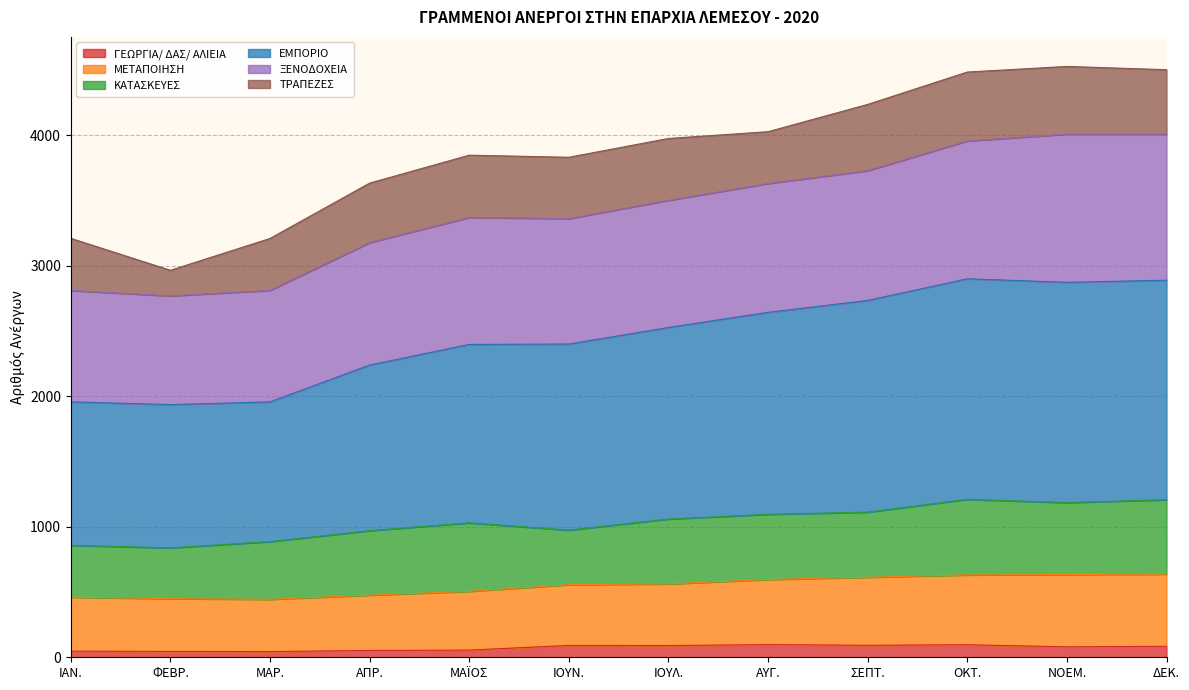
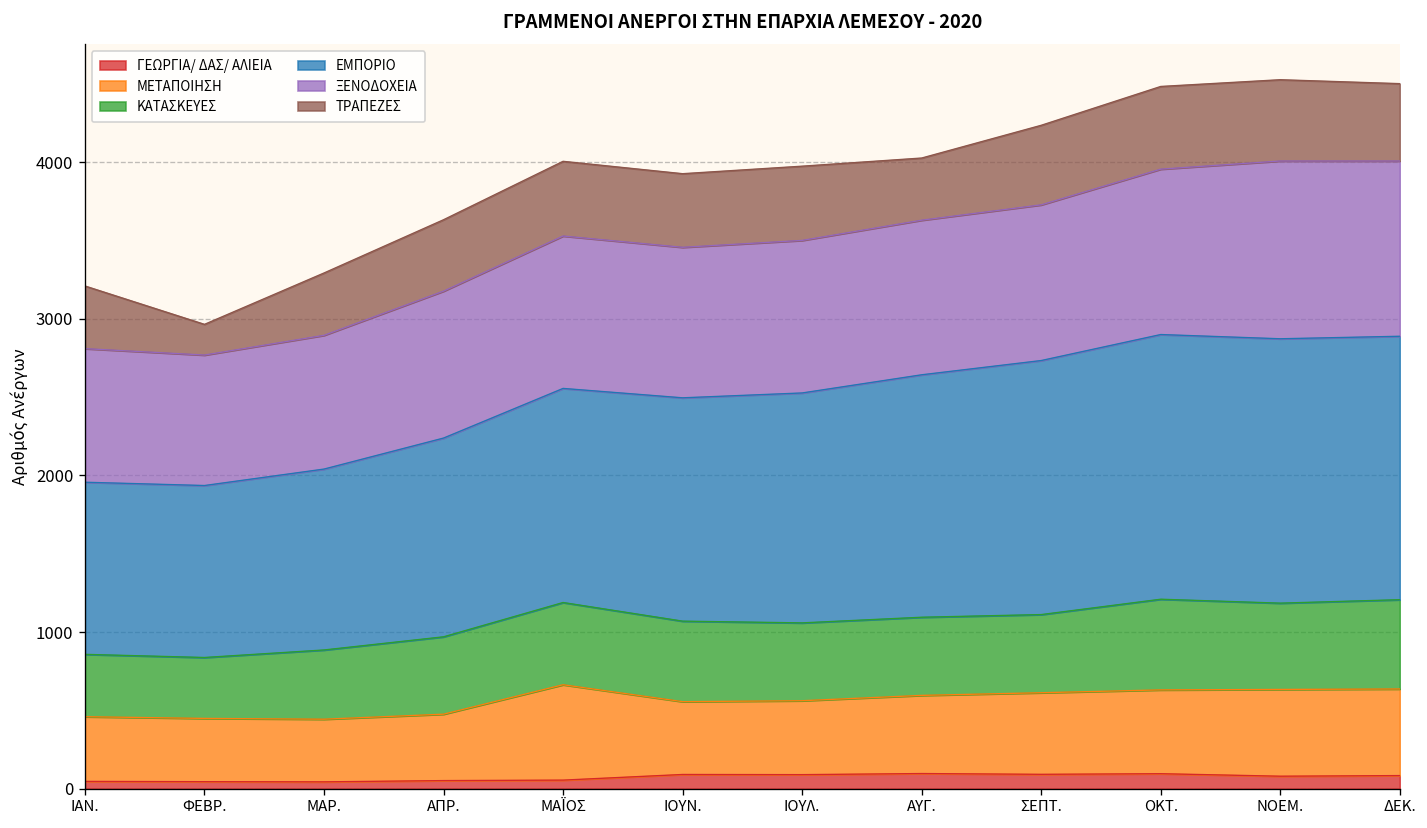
ΕΜΠΟΡΙΟ, ΜΑΡ.: 1070 -> 1160
ΜΕΤΑΠΟΙΗΣΗ, ΜΑΪΟΣ: 450 -> 610
ΚΑΤΑΣΚΕΥΕΣ, ΙΟΥΝ.: 420 -> 510
